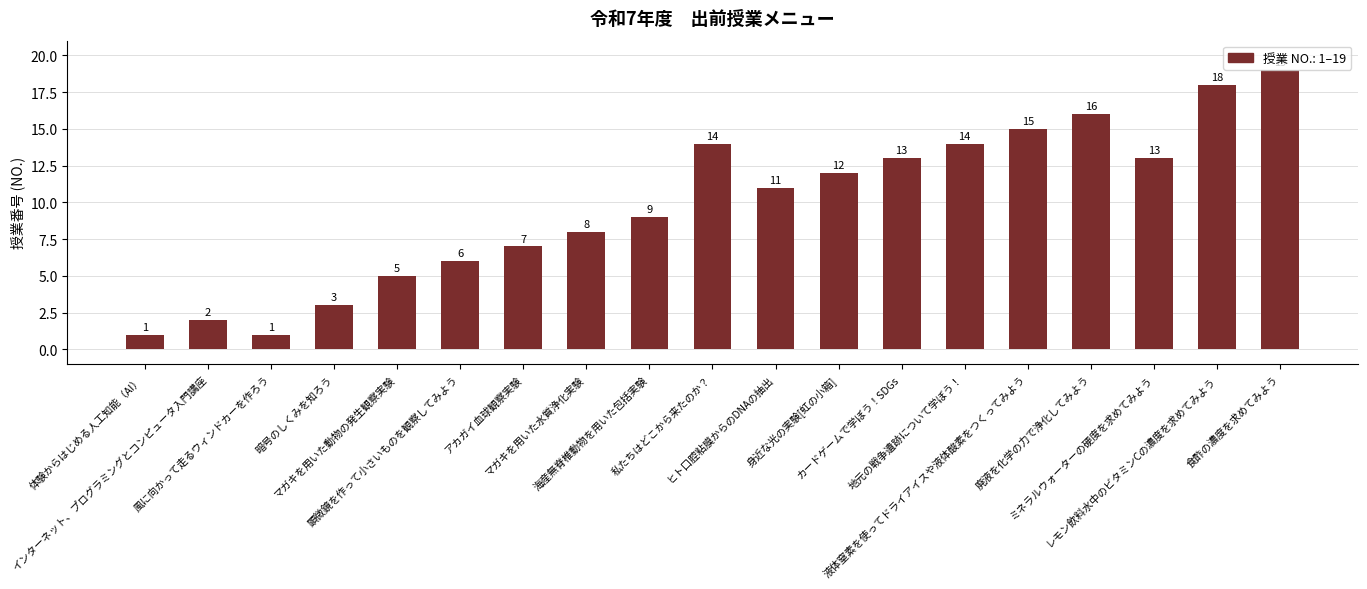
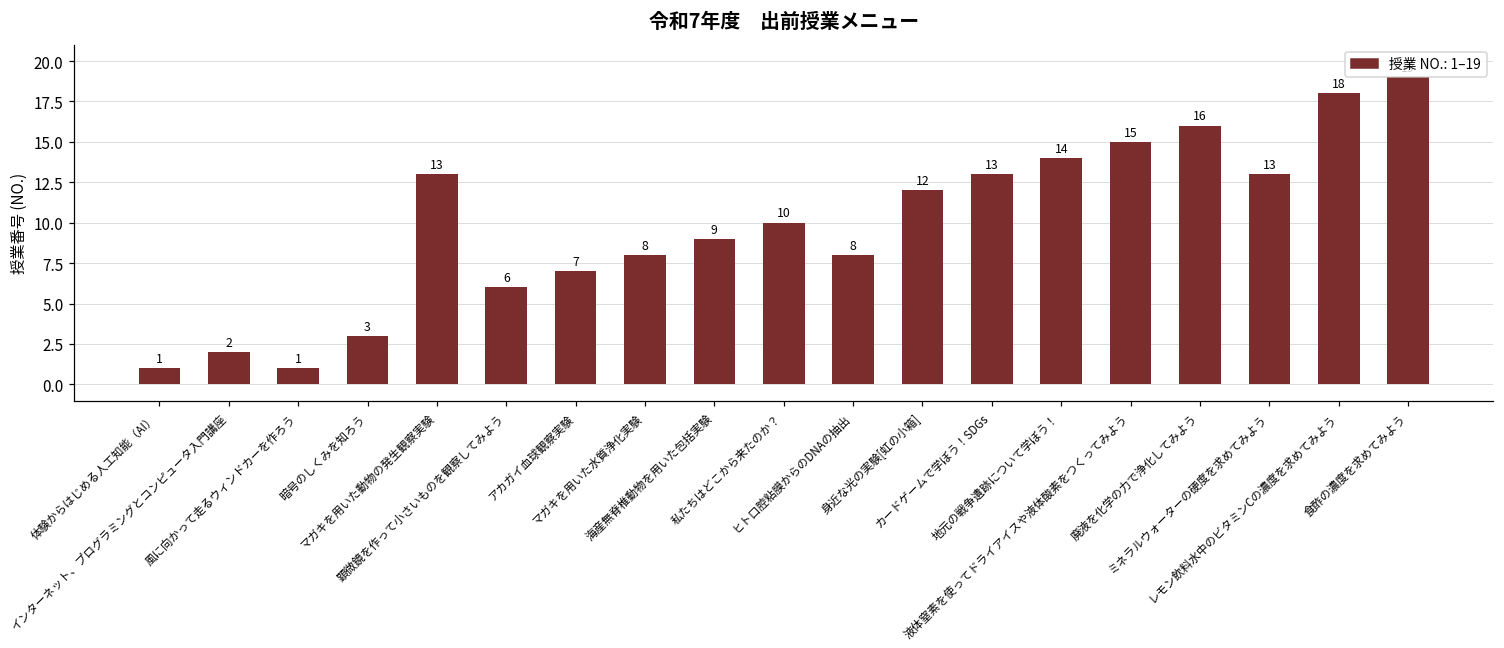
マガキを用いた動物の発生観察実験: 5 -> 13
私たちはどこから来たのか？: 14 -> 10
ヒト口腔粘膜からのDNAの抽出: 11 -> 8
